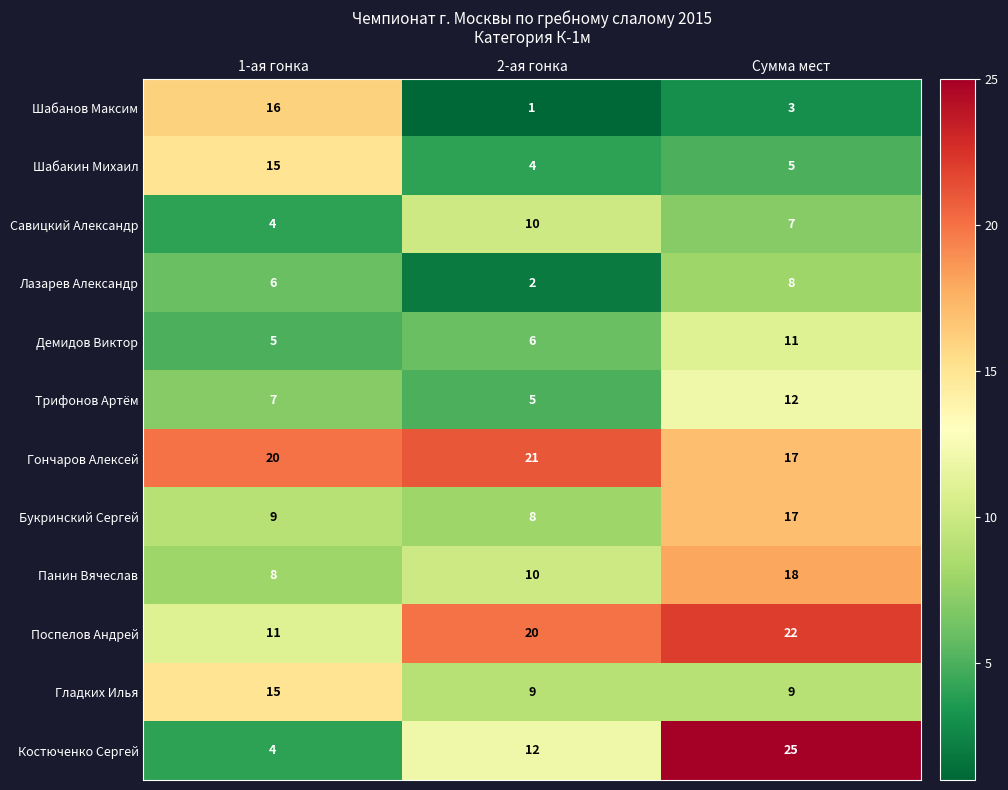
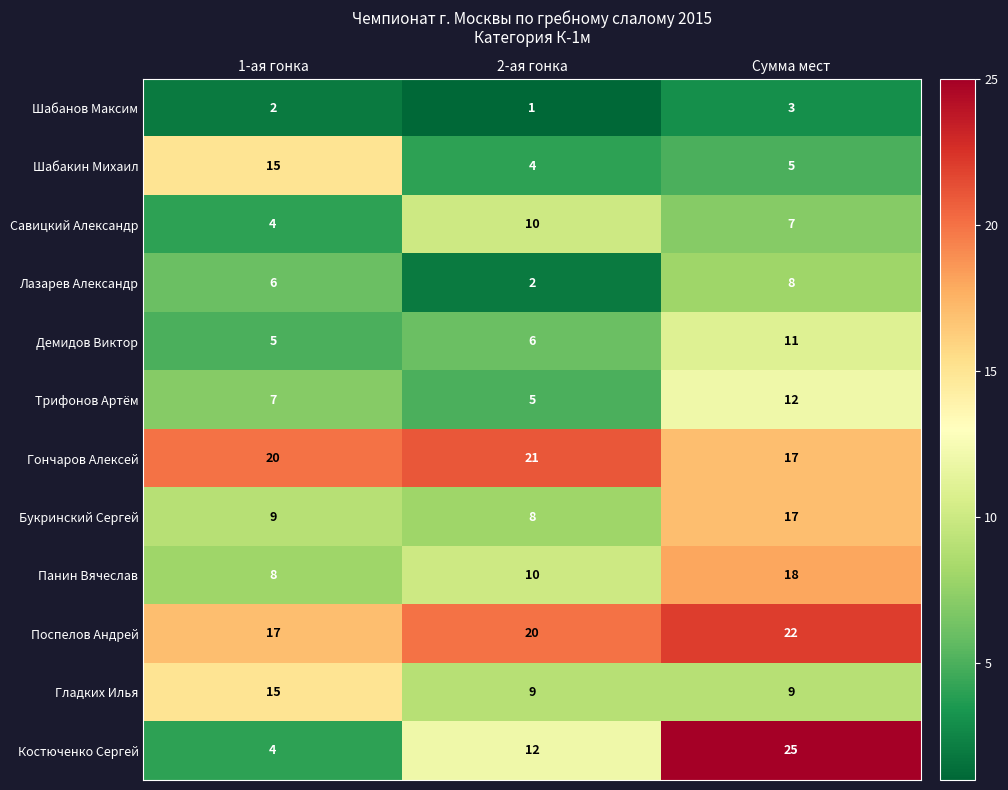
Шабанов Максим, 1-ая гонка: 16 -> 2
Поспелов Андрей, 1-ая гонка: 11 -> 17
